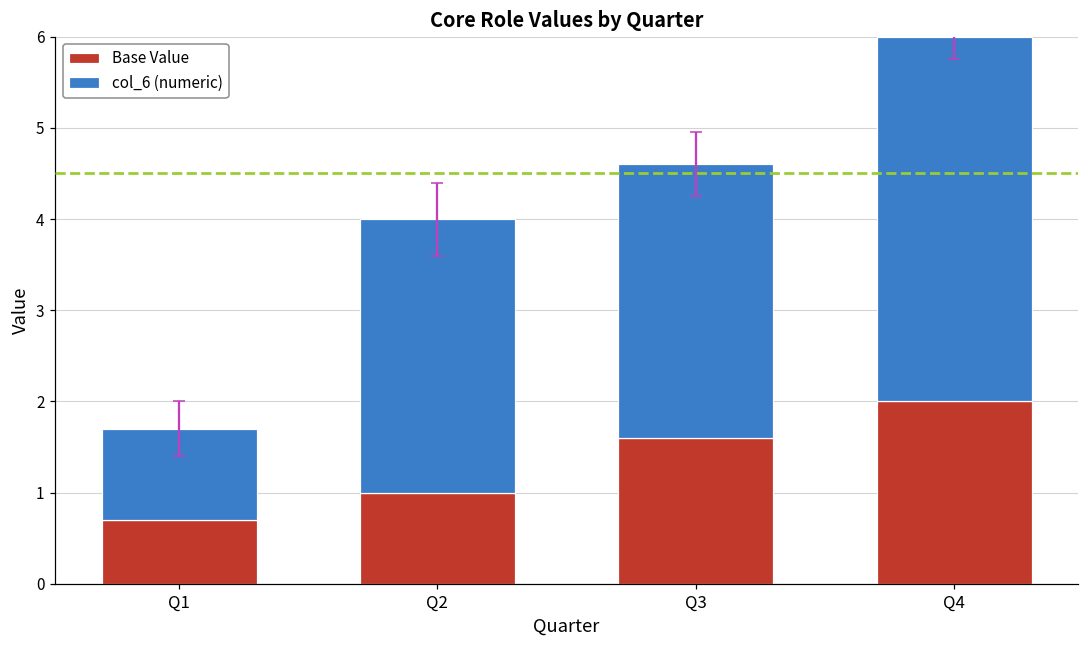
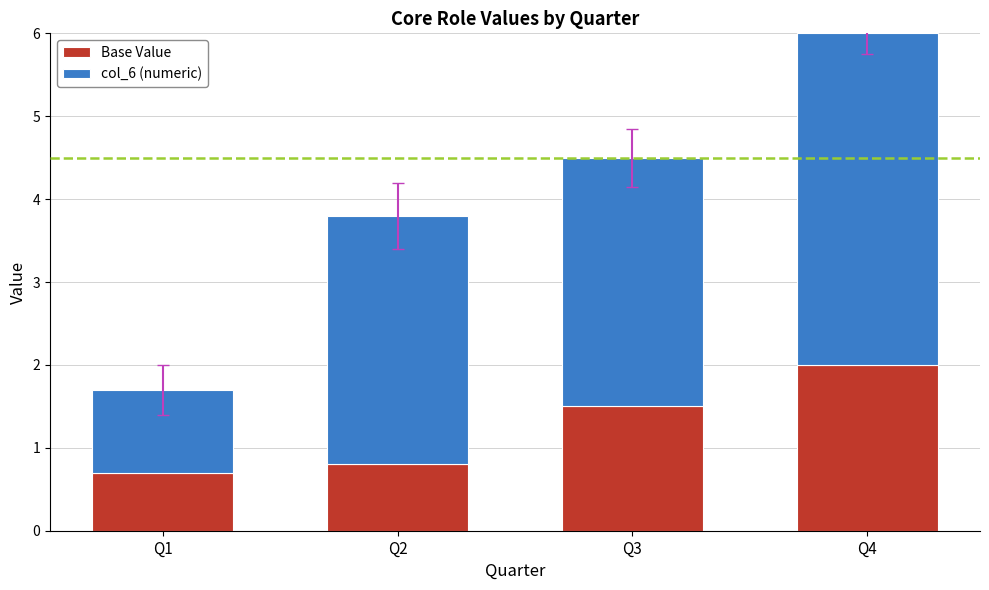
Base Value, Q2: 1.0 -> 0.8
Base Value, Q3: 1.6 -> 1.5
